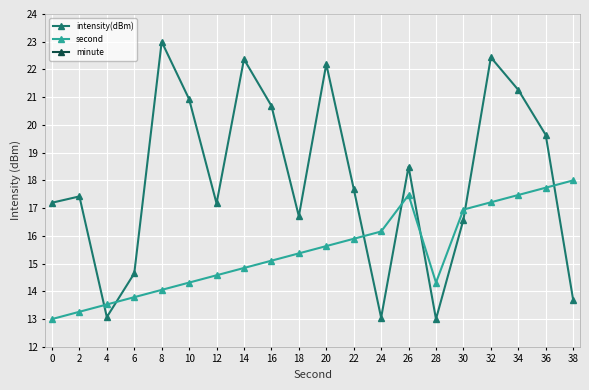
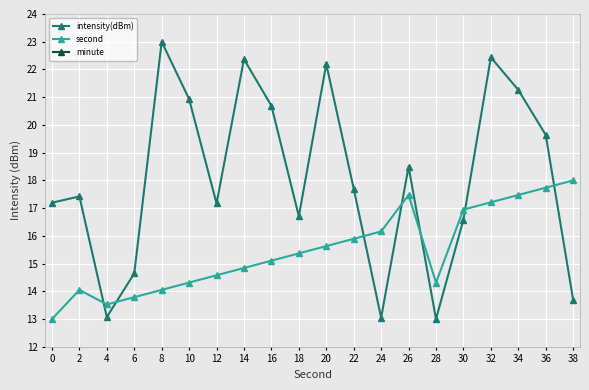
second, 2: 13.3 -> 14.1
